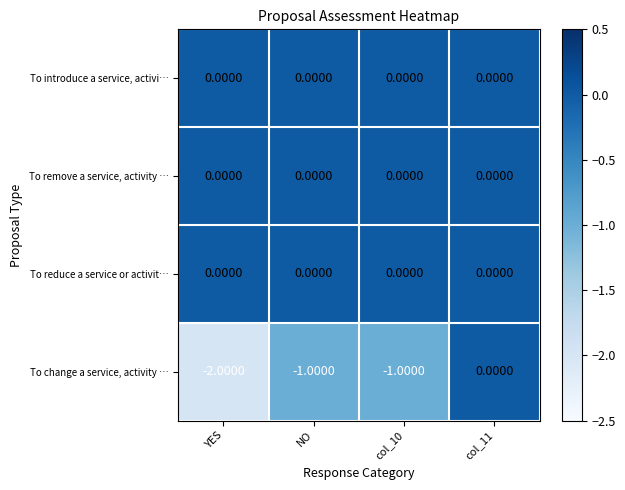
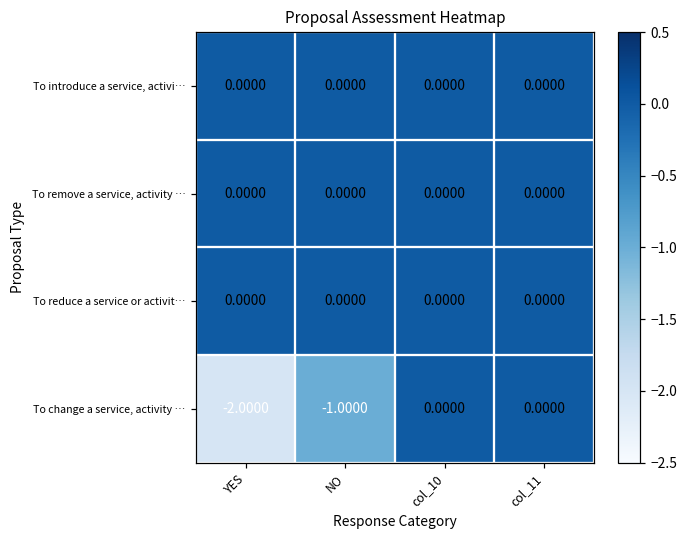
To change a service, activity …, col_10: -1.0000 -> 0.0000
